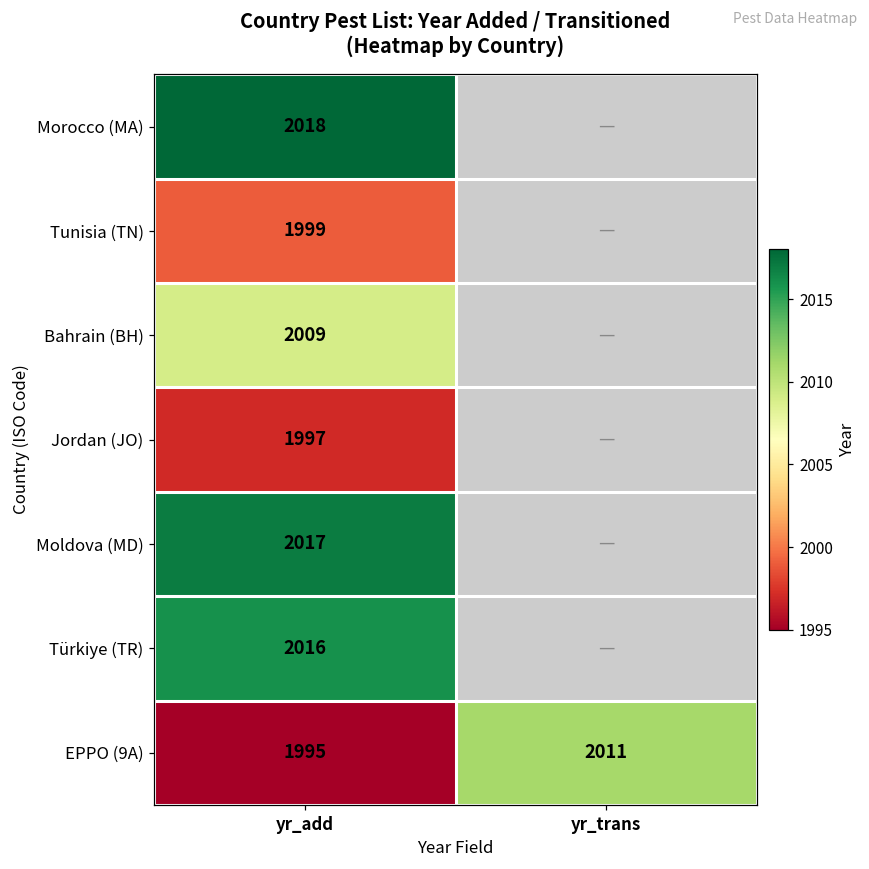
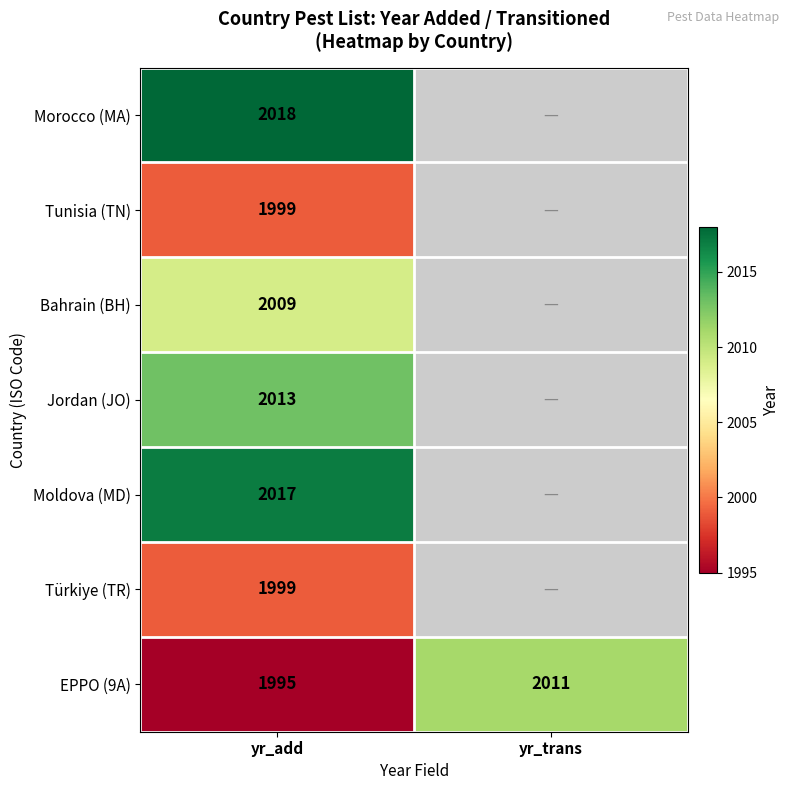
Jordan (JO), yr_add: 1997 -> 2013
Türkiye (TR), yr_add: 2016 -> 1999
